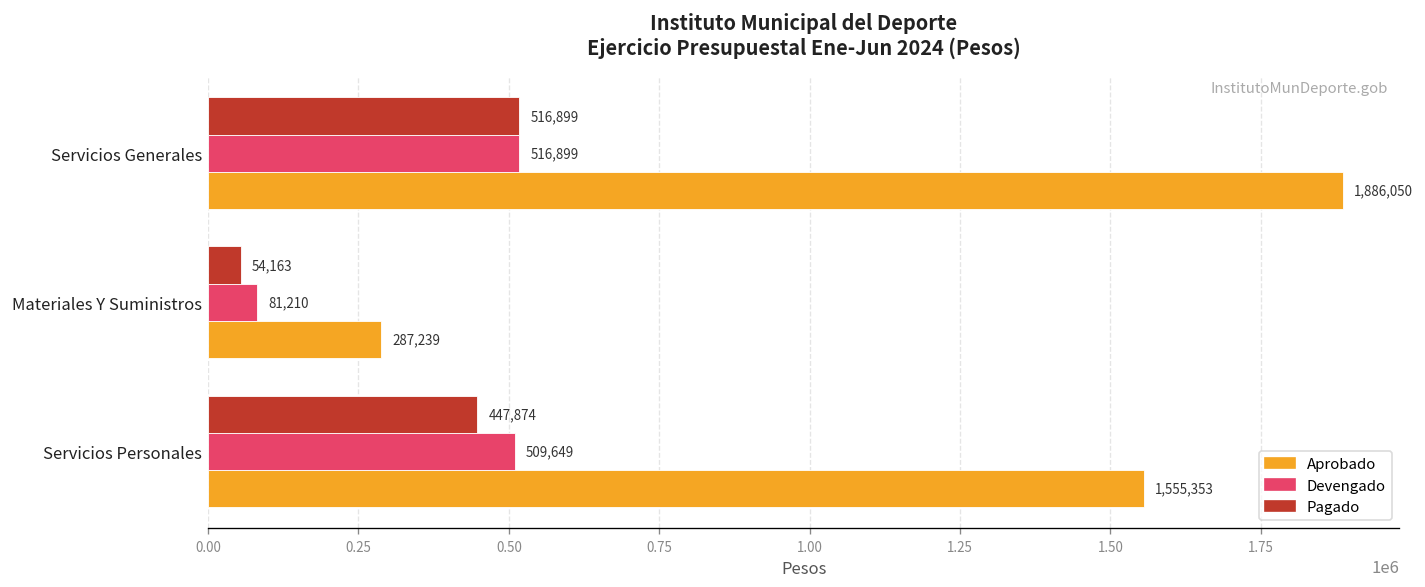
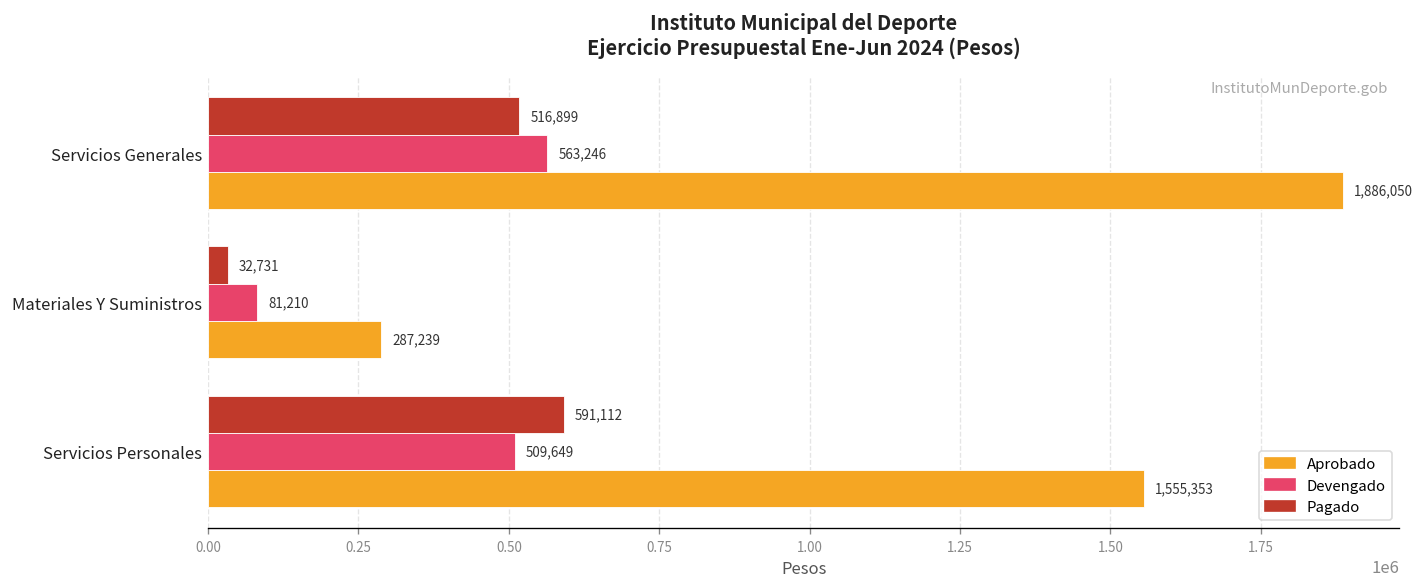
Devengado, Servicios Generales: 516,899 -> 563,246
Pagado, Materiales Y Suministros: 54,163 -> 32,731
Pagado, Servicios Personales: 447,874 -> 591,112
